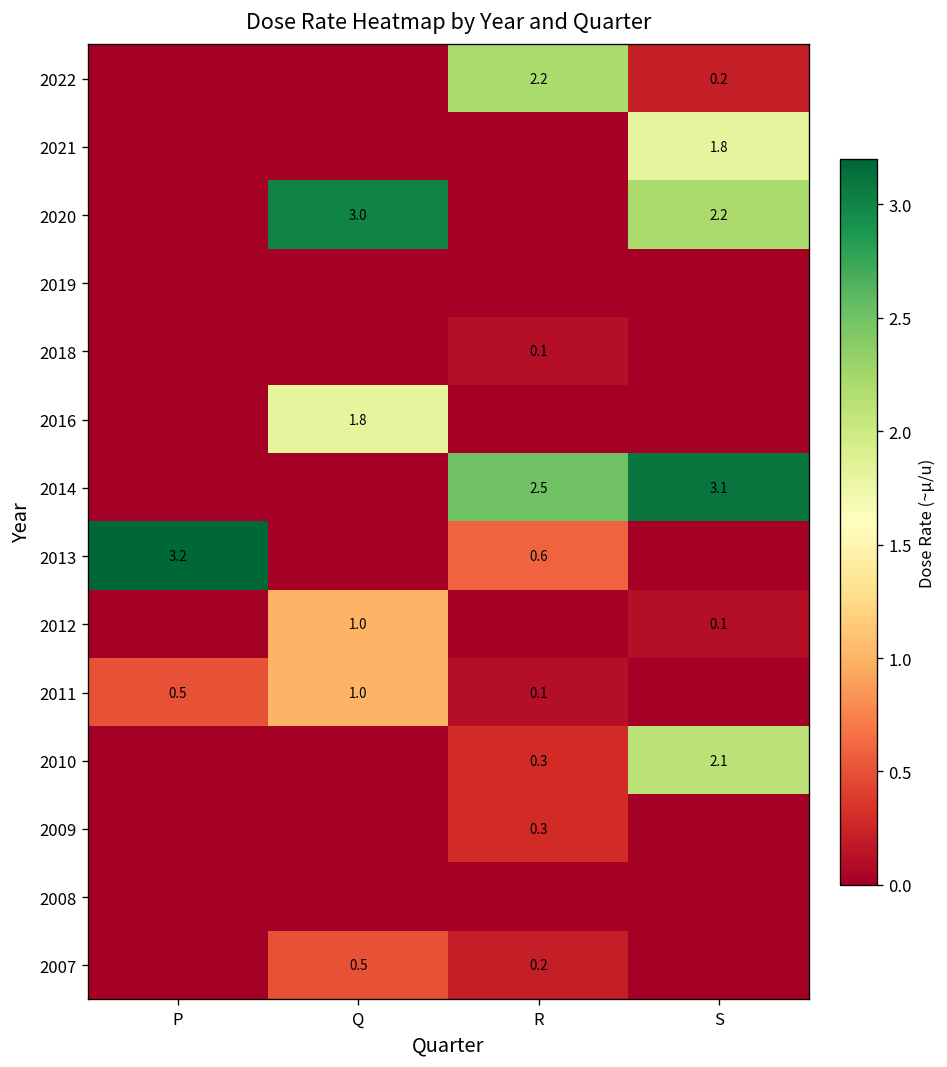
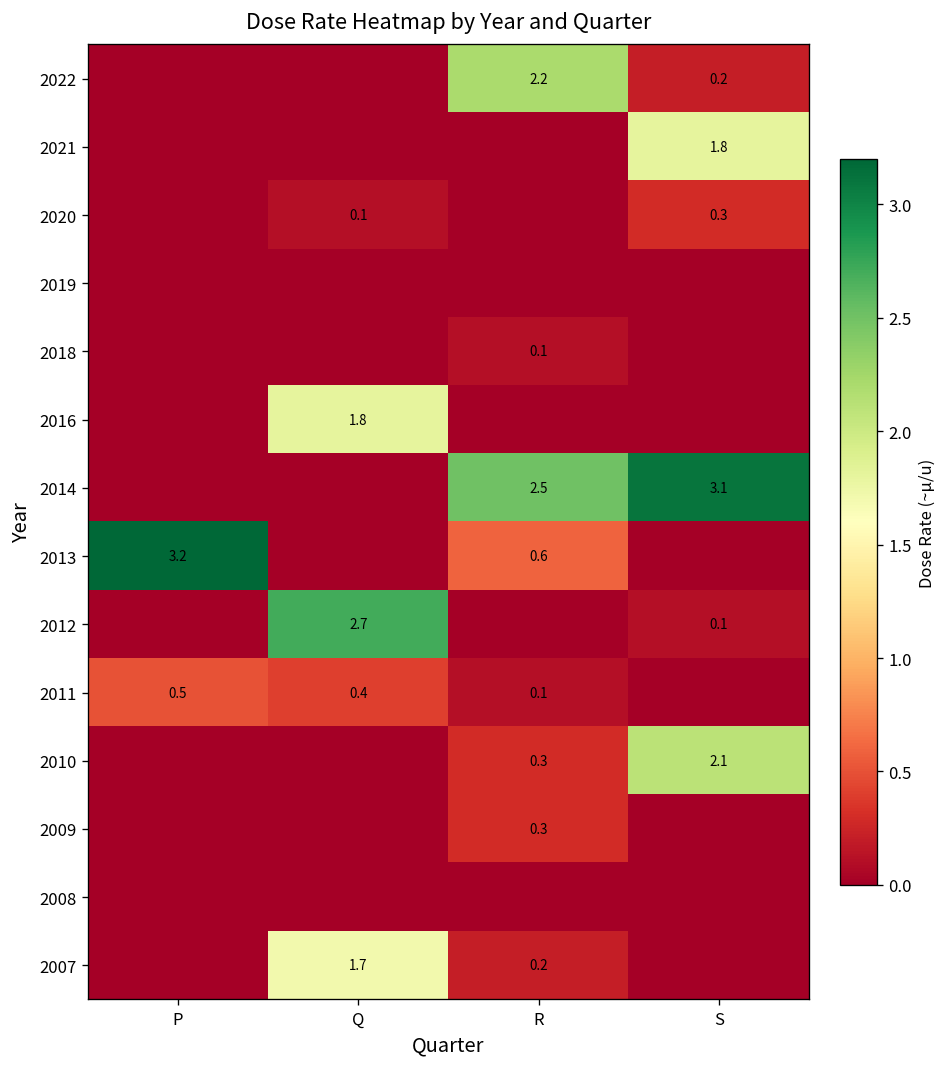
2020, Q: 3.0 -> 0.1
2020, S: 2.2 -> 0.3
2012, Q: 1.0 -> 2.7
2011, Q: 1.0 -> 0.4
2007, Q: 0.5 -> 1.7
